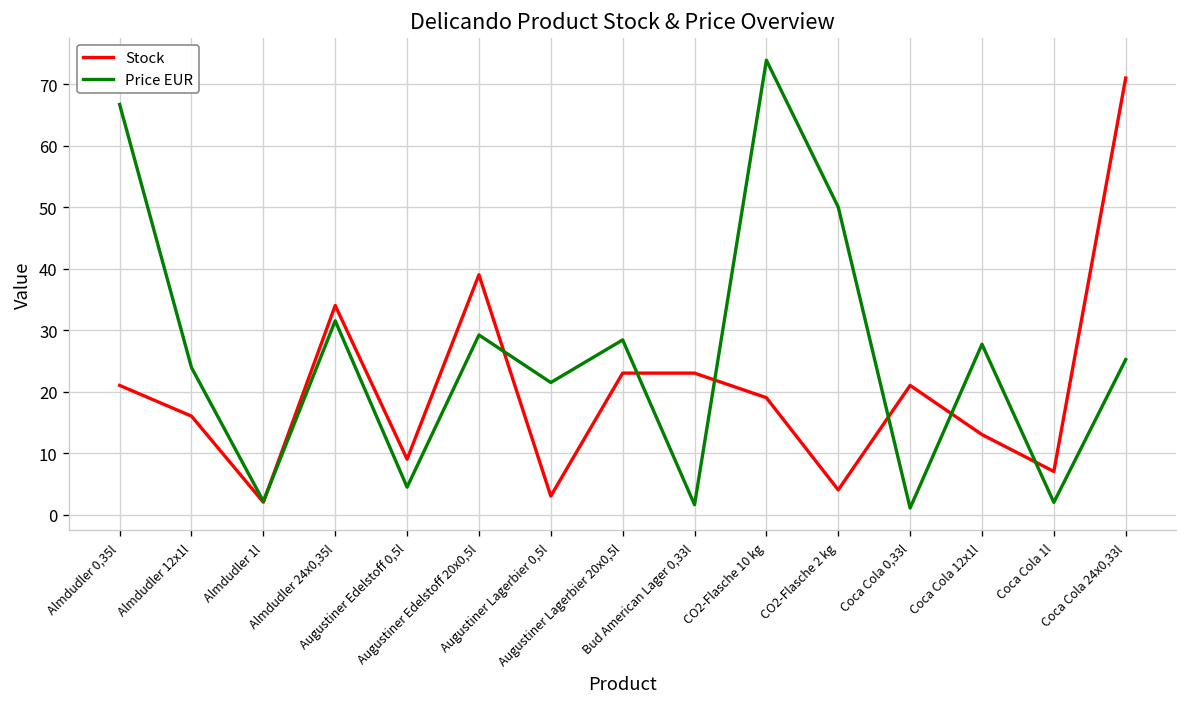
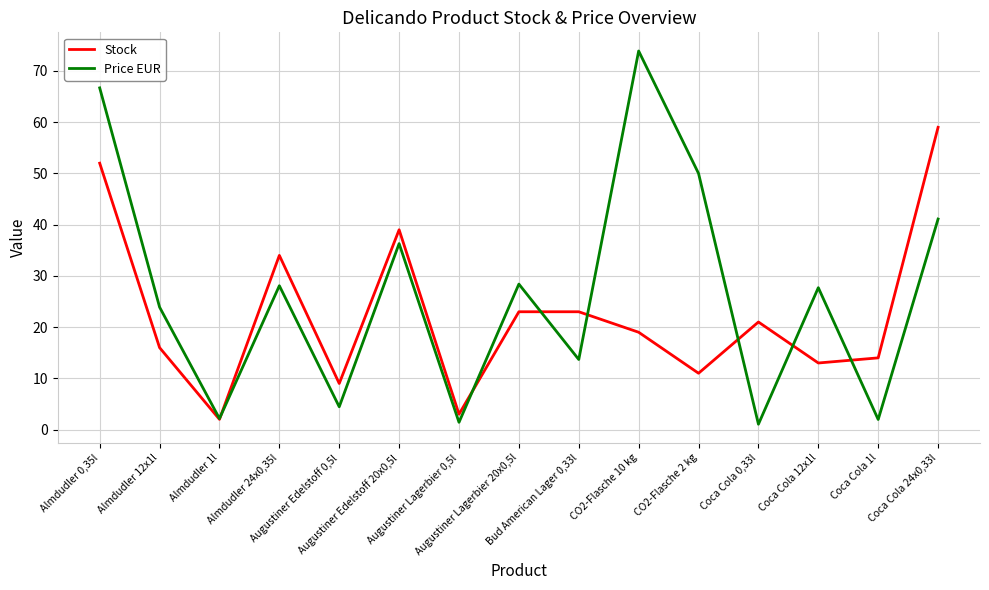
Stock, Almdudler 0,35l: 21 -> 52
Price EUR, Almdudler 24x0,35l: 32 -> 28
Price EUR, Augustiner Edelstoff 20x0,5l: 29 -> 36
Price EUR, Augustiner Lagerbier 0,5l: 21 -> 1
Price EUR, Bud American Lager 0,33l: 2 -> 14
Stock, CO2-Flasche 2 kg: 4 -> 11
Stock, Coca Cola 1l: 7 -> 14
Stock, Coca Cola 24x0,33l: 71 -> 59
Price EUR, Coca Cola 24x0,33l: 25 -> 41
